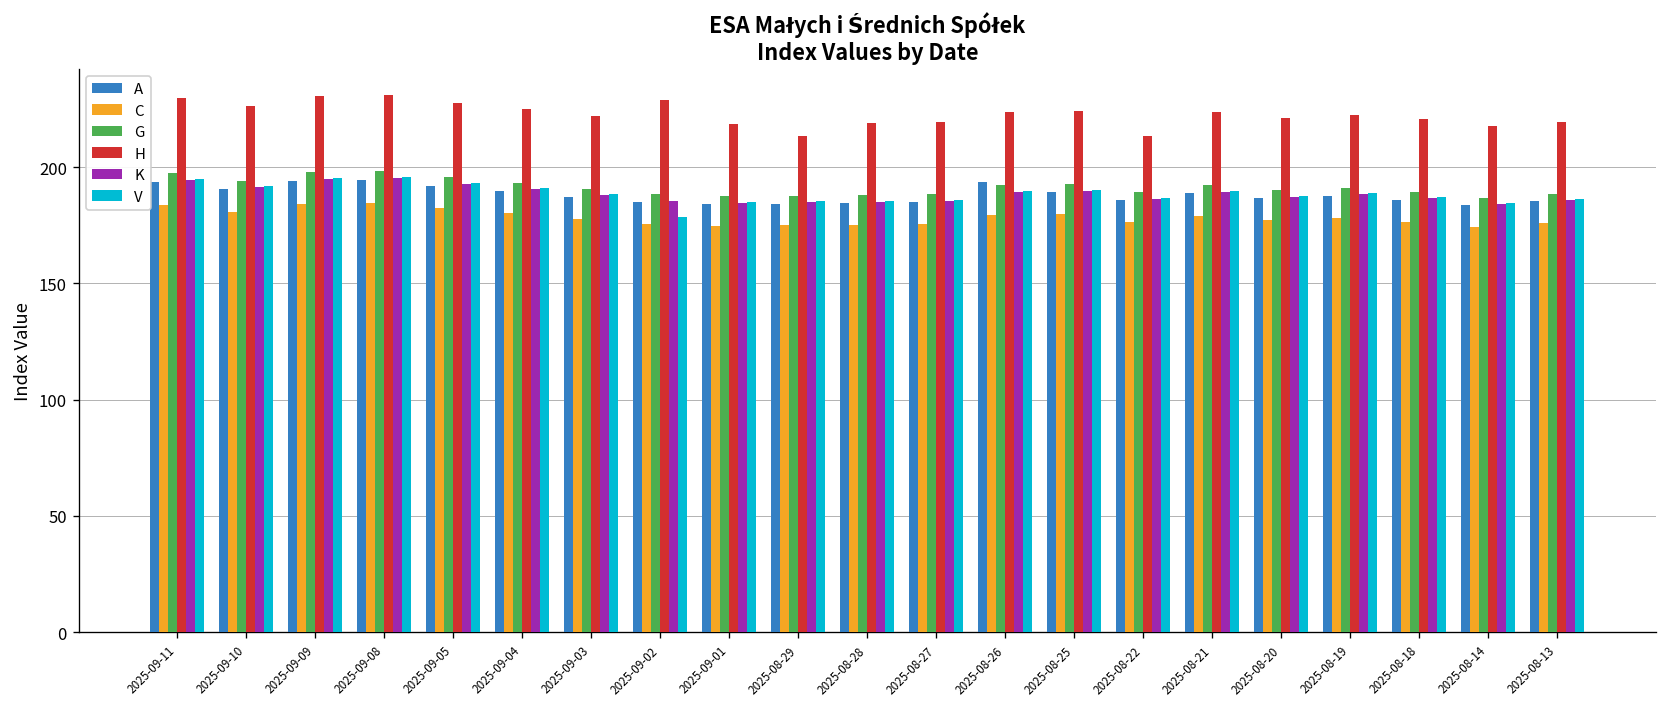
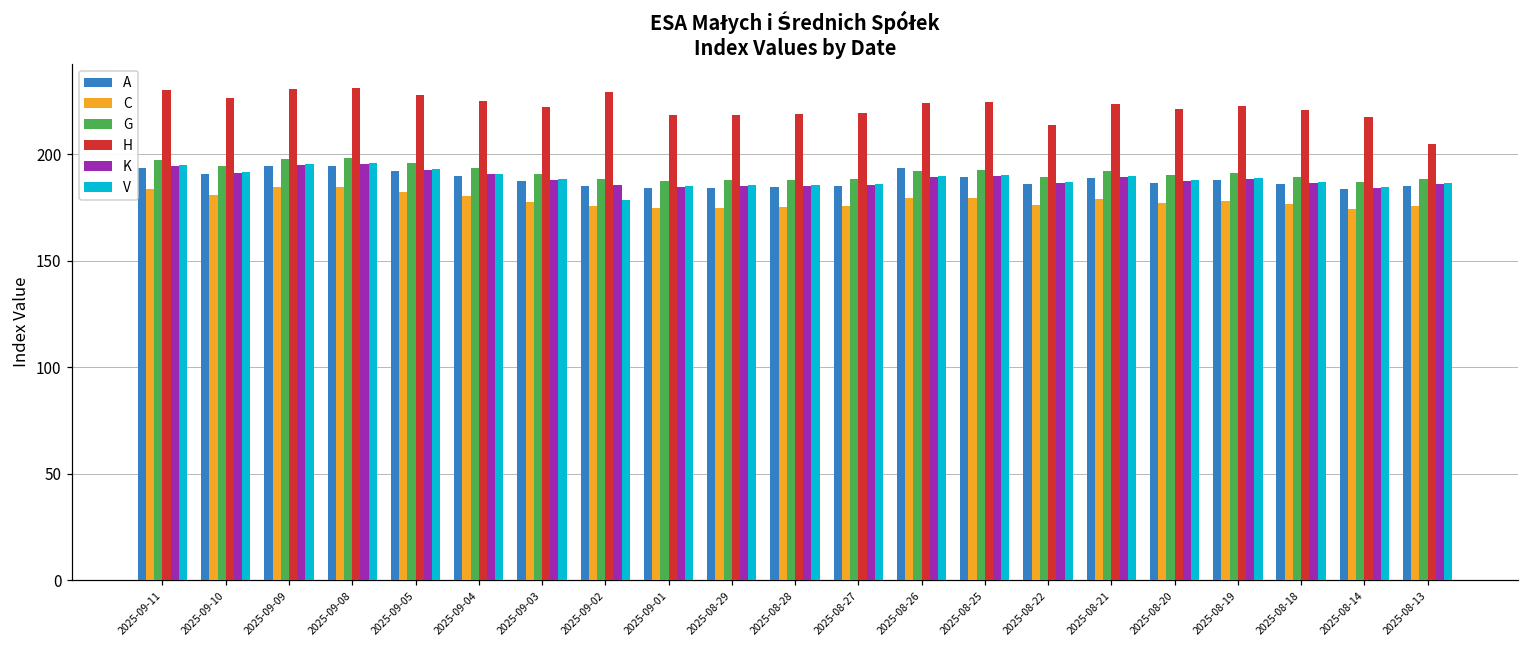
H, 2025-08-29: 213 -> 219
H, 2025-08-13: 220 -> 205
